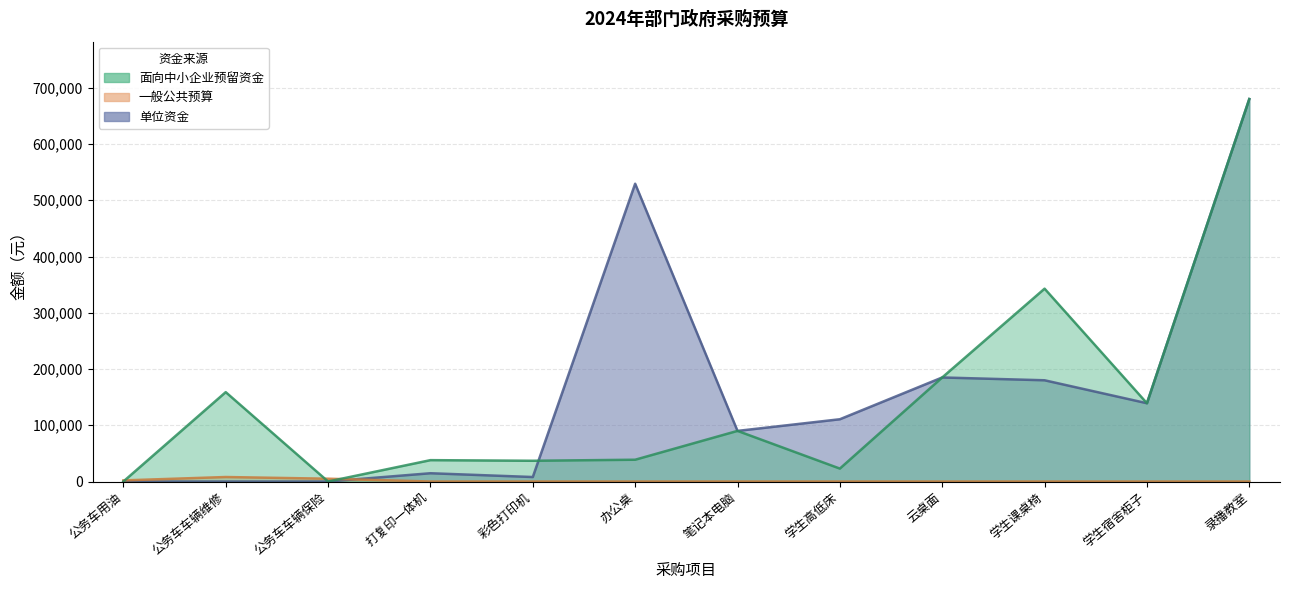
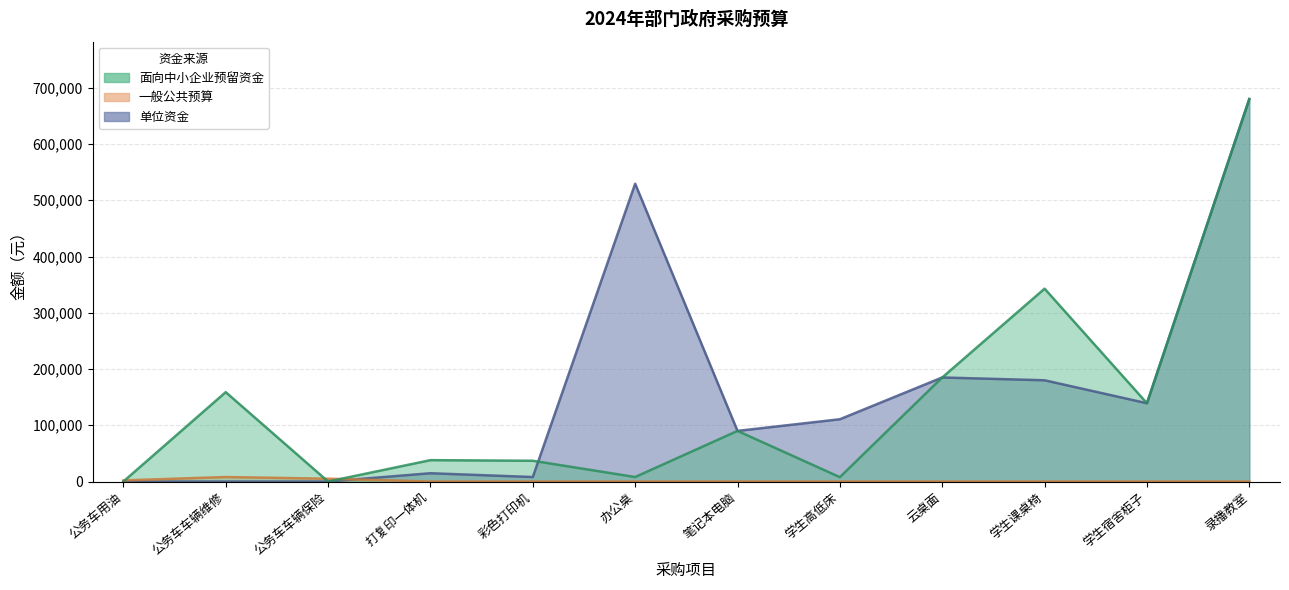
面向中小企业预留资金, 办公桌: 40,000 -> 10,000
面向中小企业预留资金, 学生高低床: 20,000 -> 10,000
